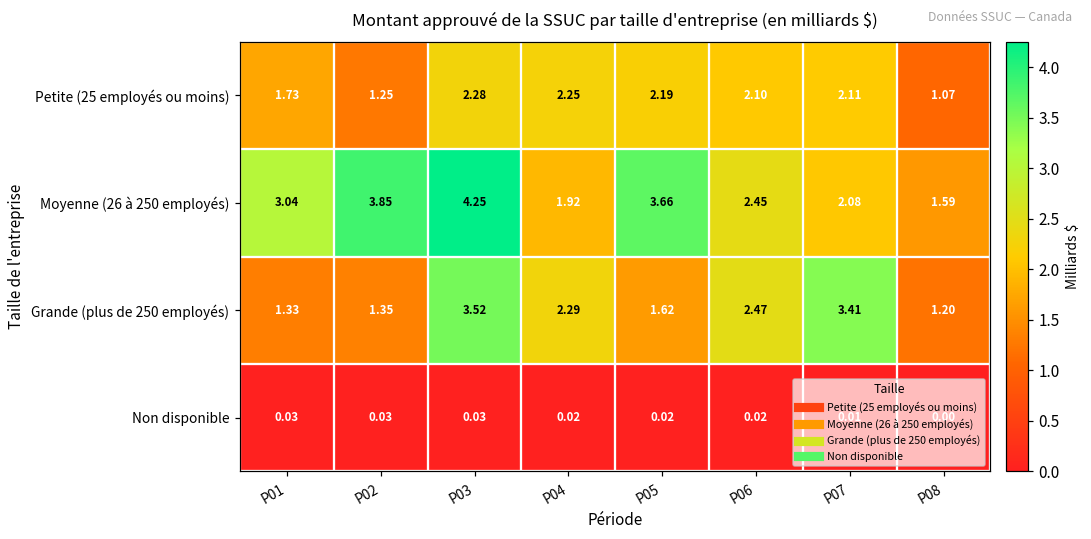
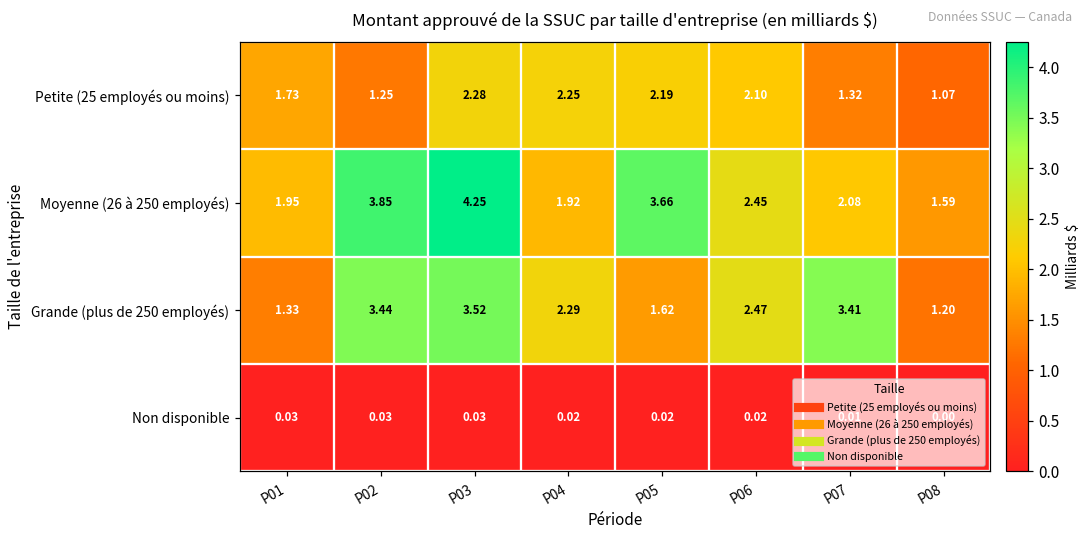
Petite (25 employés ou moins), P07: 2.11 -> 1.32
Moyenne (26 à 250 employés), P01: 3.04 -> 1.95
Grande (plus de 250 employés), P02: 1.35 -> 3.44
